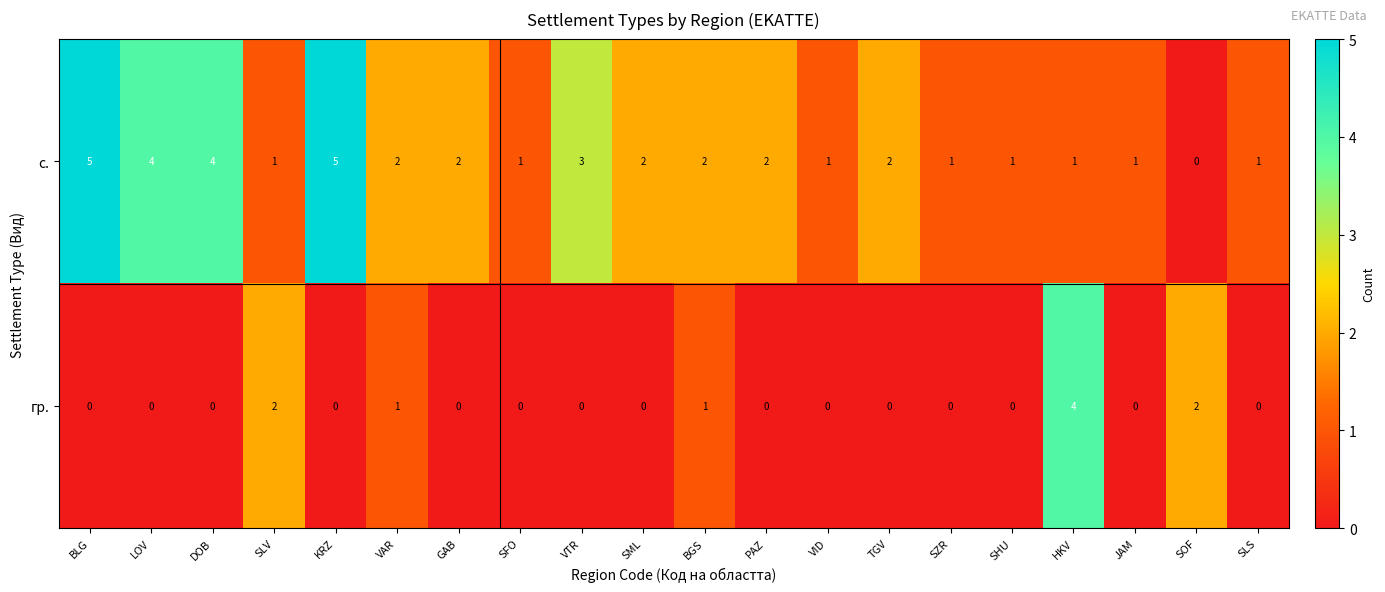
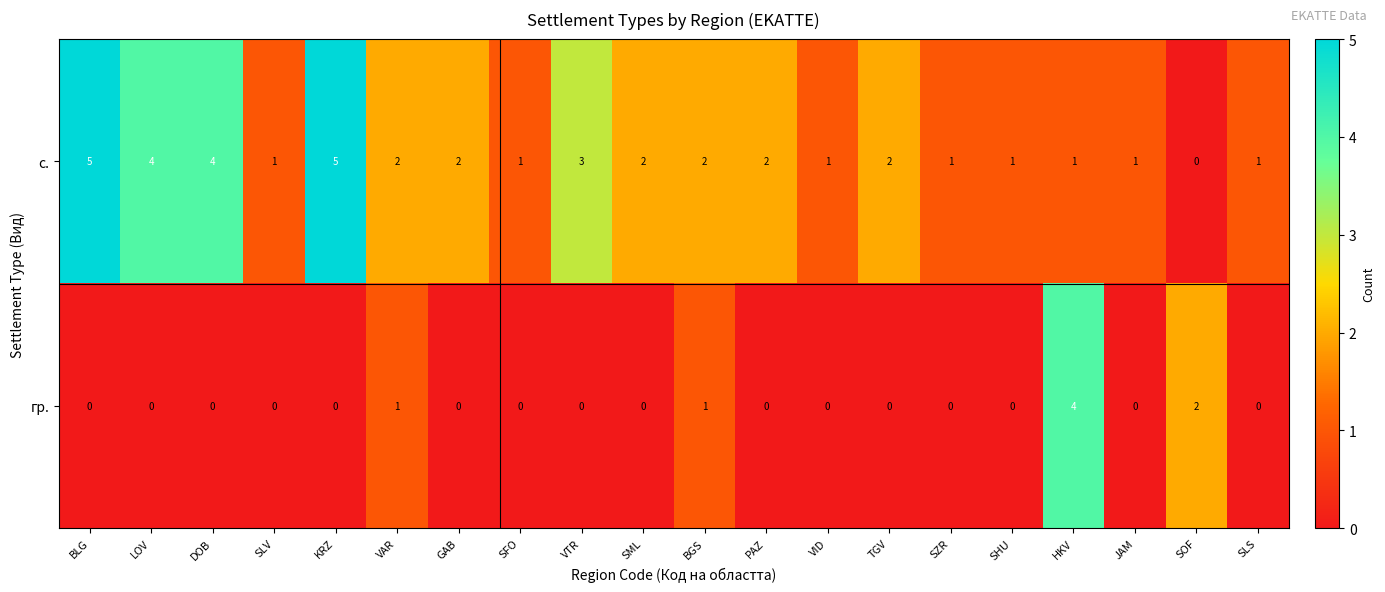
гр., SLV: 2 -> 0
